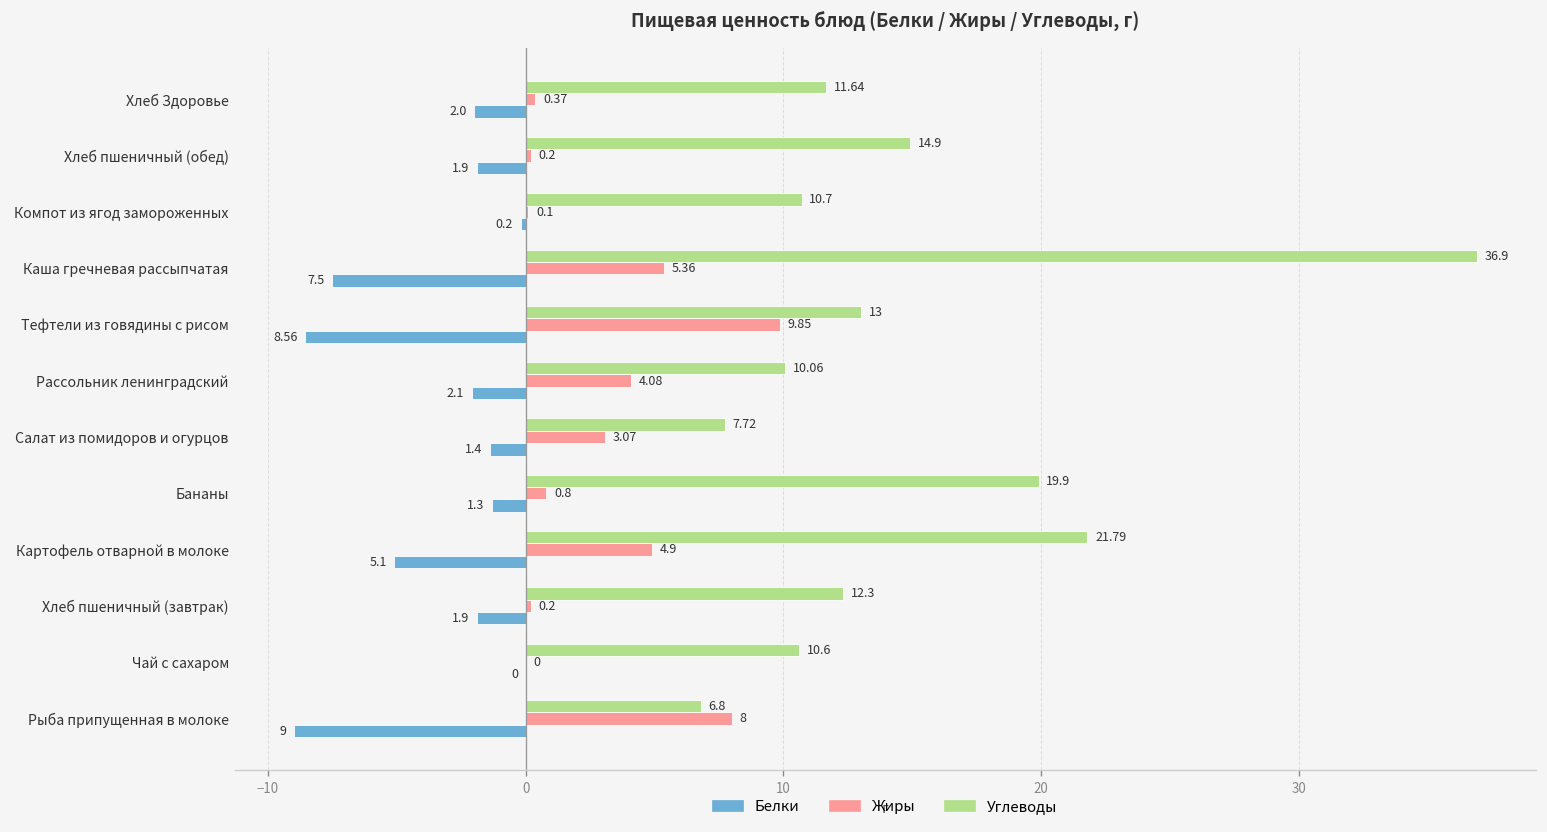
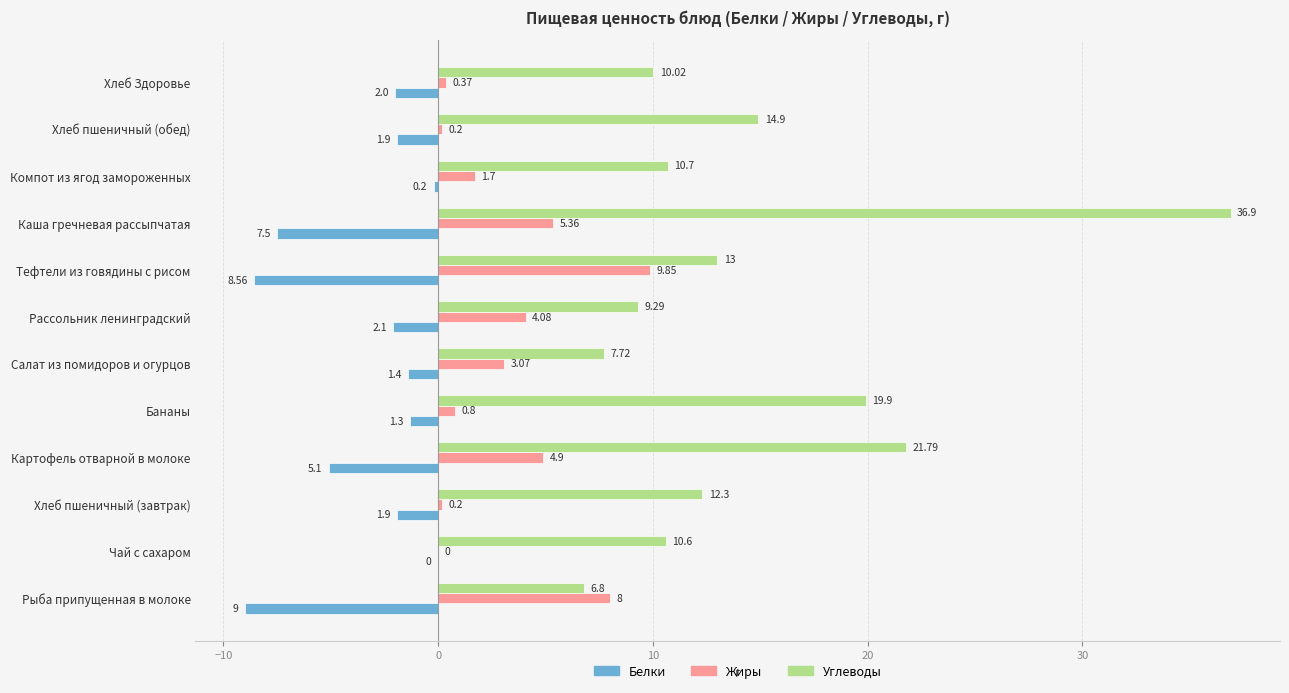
Углеводы, Хлеб Здоровье: 11.64 -> 10.02
Жиры, Компот из ягод замороженных: 0.1 -> 1.7
Углеводы, Рассольник ленинградский: 10.06 -> 9.29
